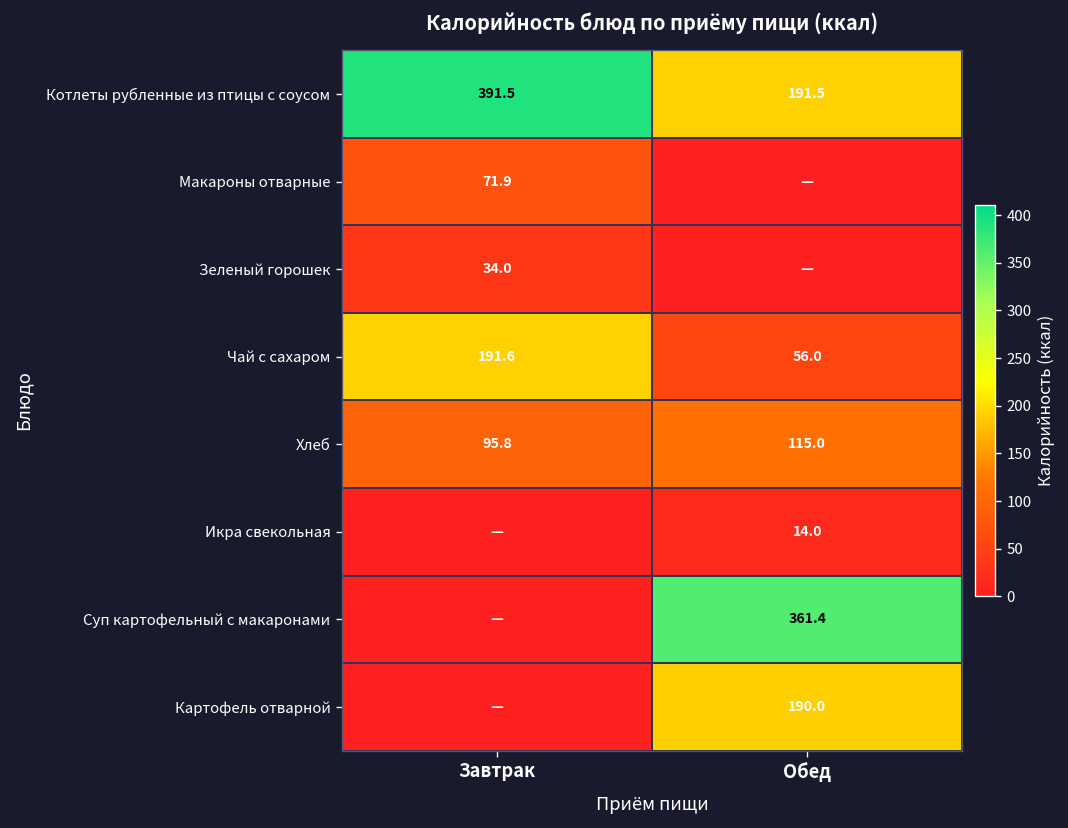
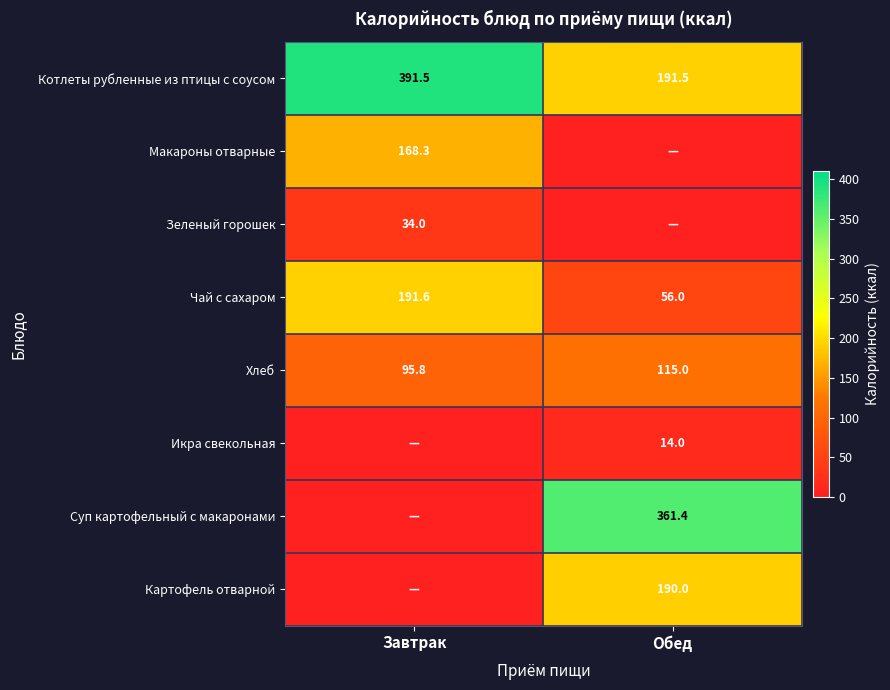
Макароны отварные, Завтрак: 71.9 -> 168.3
